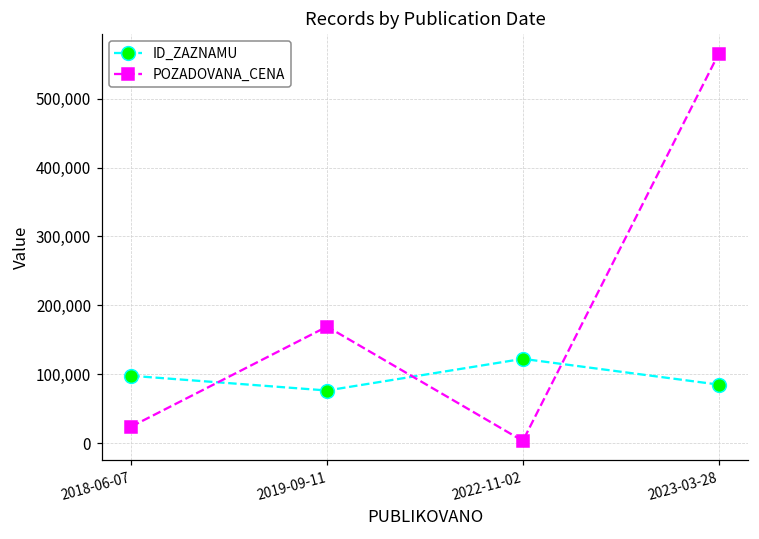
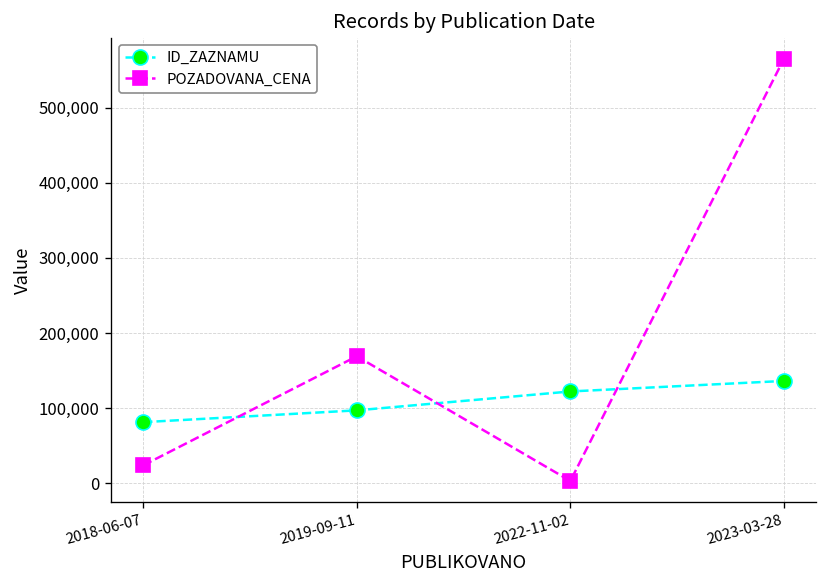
ID_ZAZNAMU, 2018-06-07: 100,000 -> 80,000
ID_ZAZNAMU, 2019-09-11: 80,000 -> 100,000
ID_ZAZNAMU, 2023-03-28: 80,000 -> 140,000
